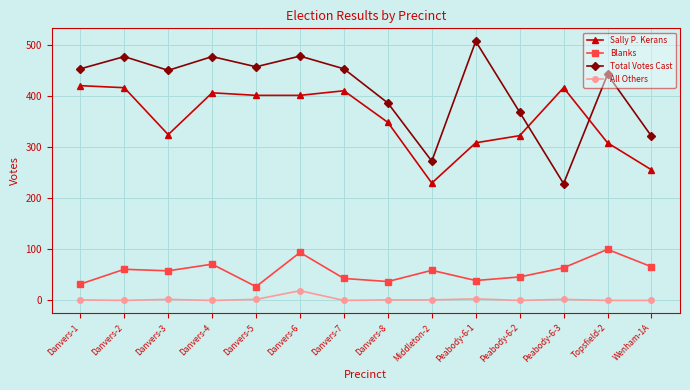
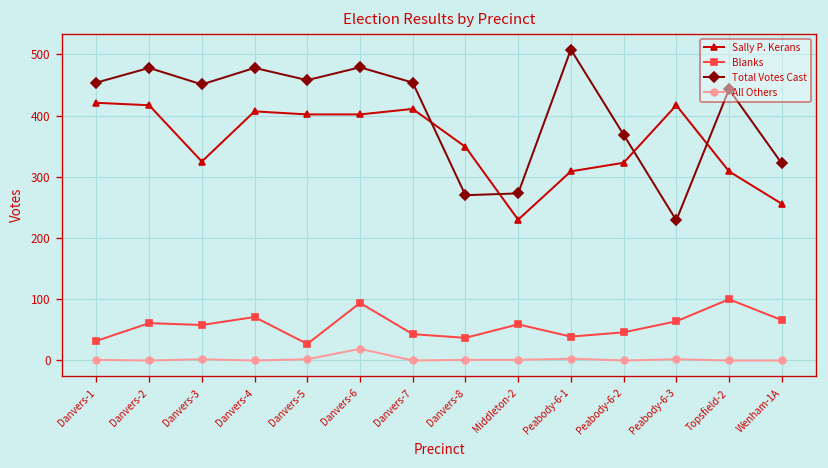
Total Votes Cast, Danvers-8: 390 -> 270
